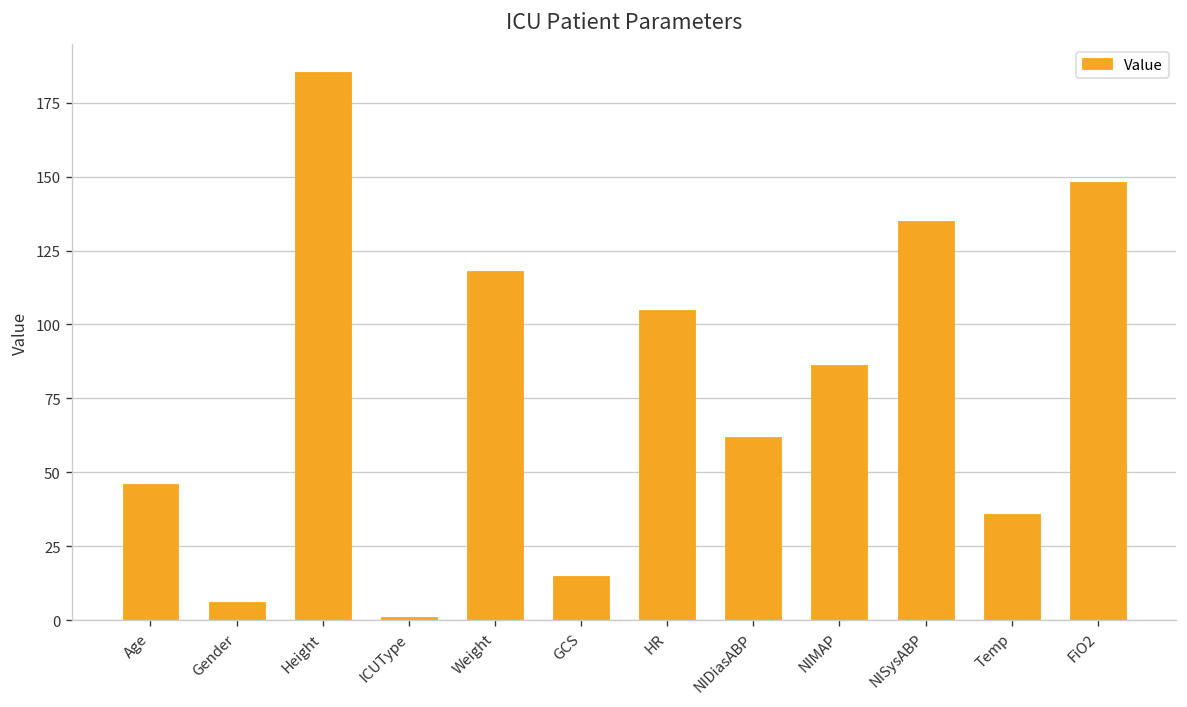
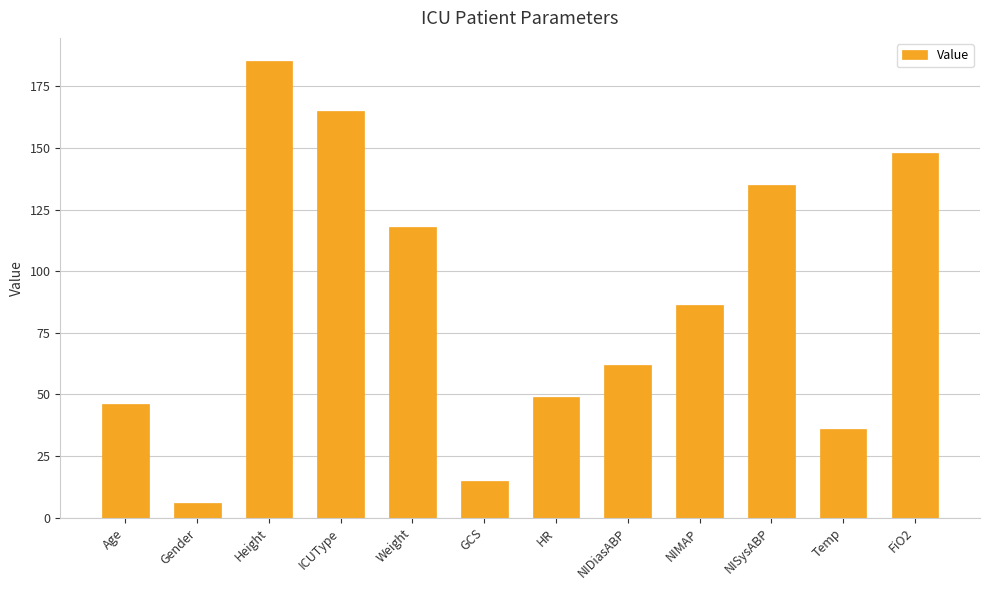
ICUType: 1 -> 165
HR: 105 -> 49
